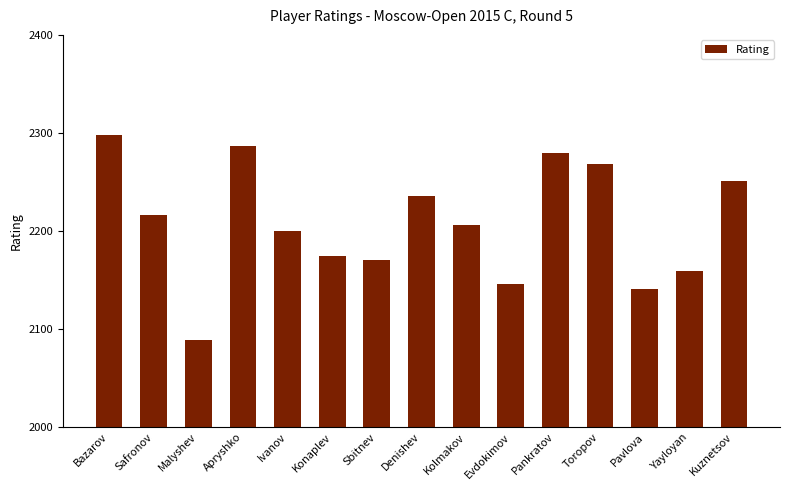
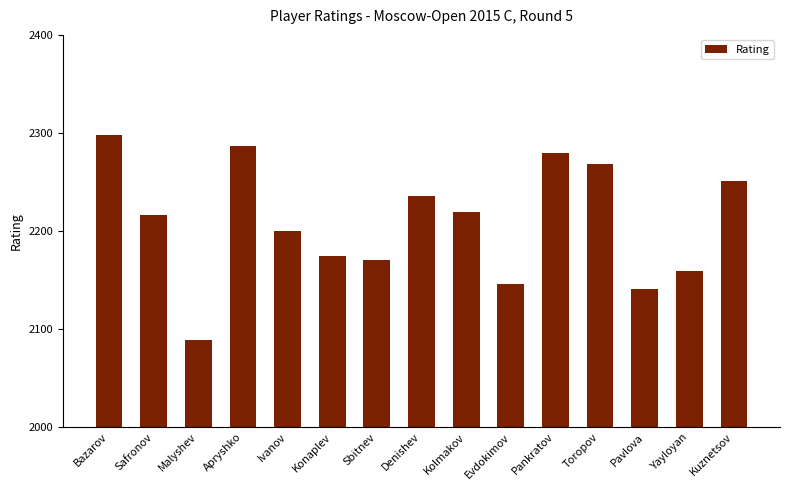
Kolmakov: 2210 -> 2220
